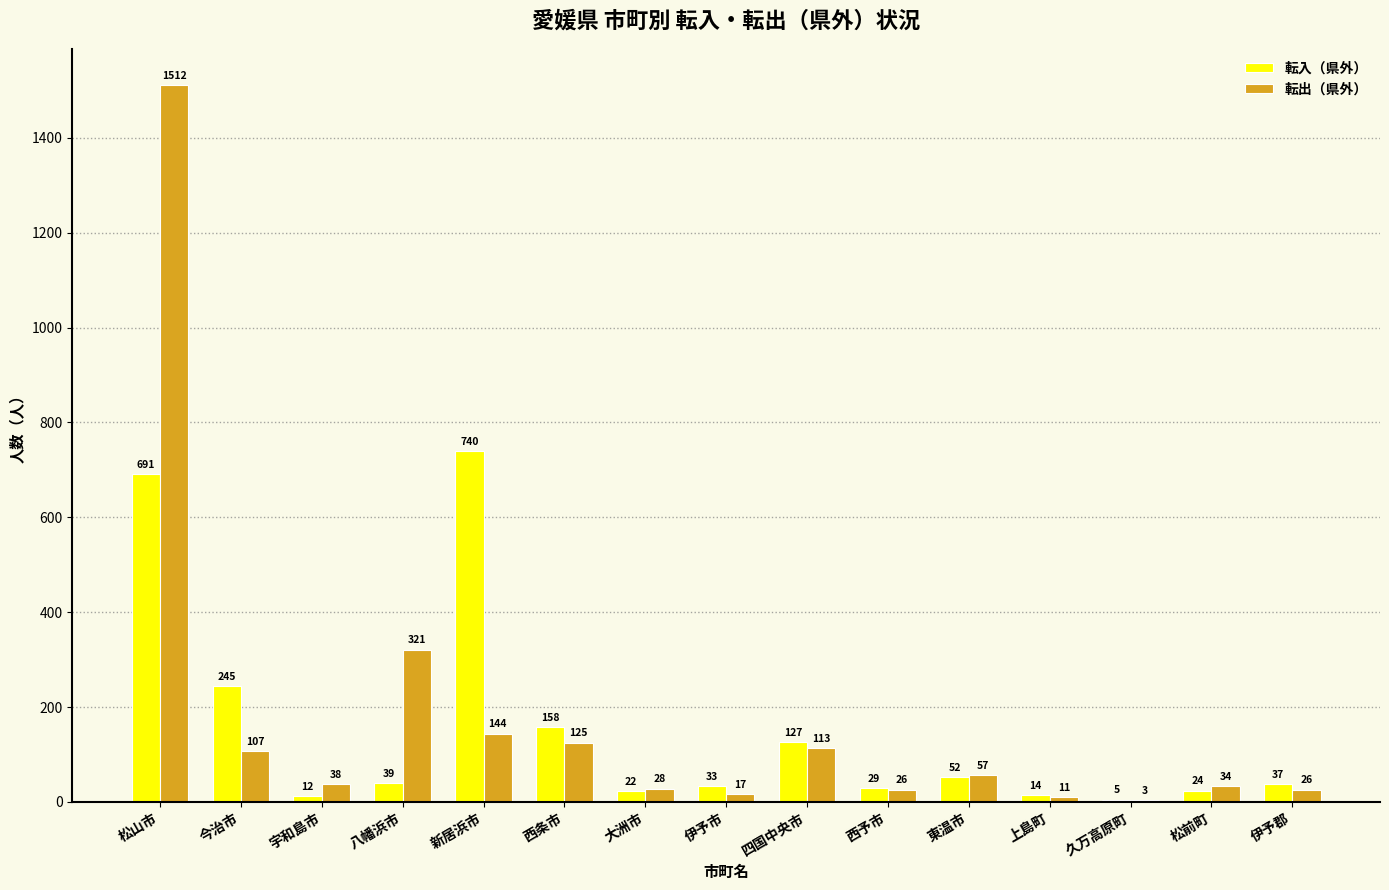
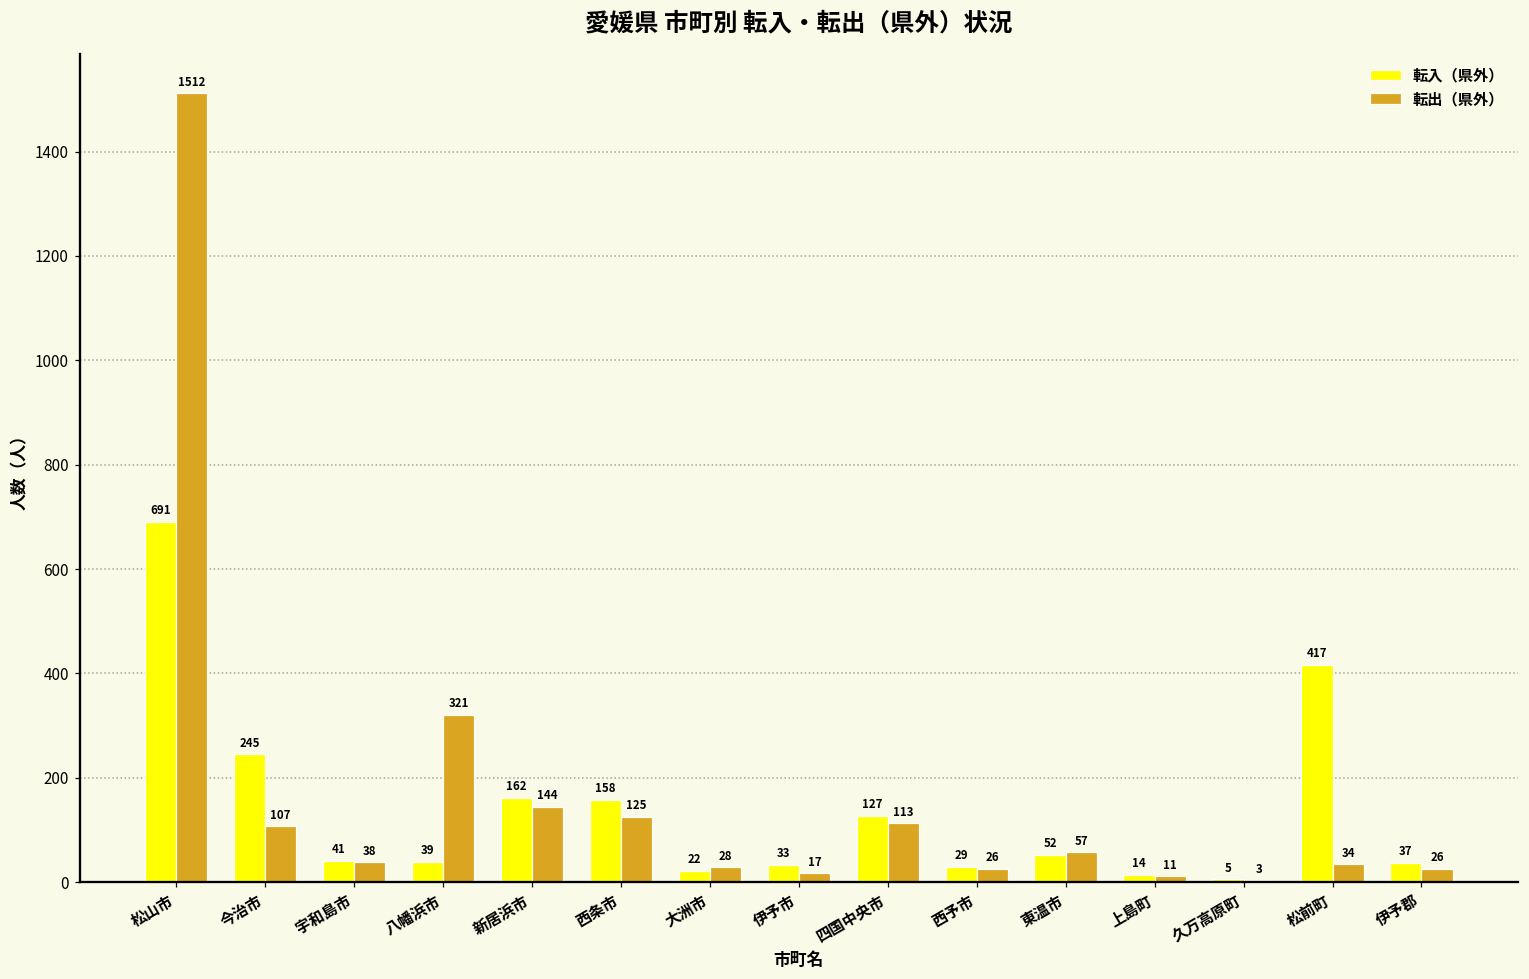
転入（県外）, 宇和島市: 12 -> 41
転入（県外）, 新居浜市: 740 -> 162
転入（県外）, 松前町: 24 -> 417
